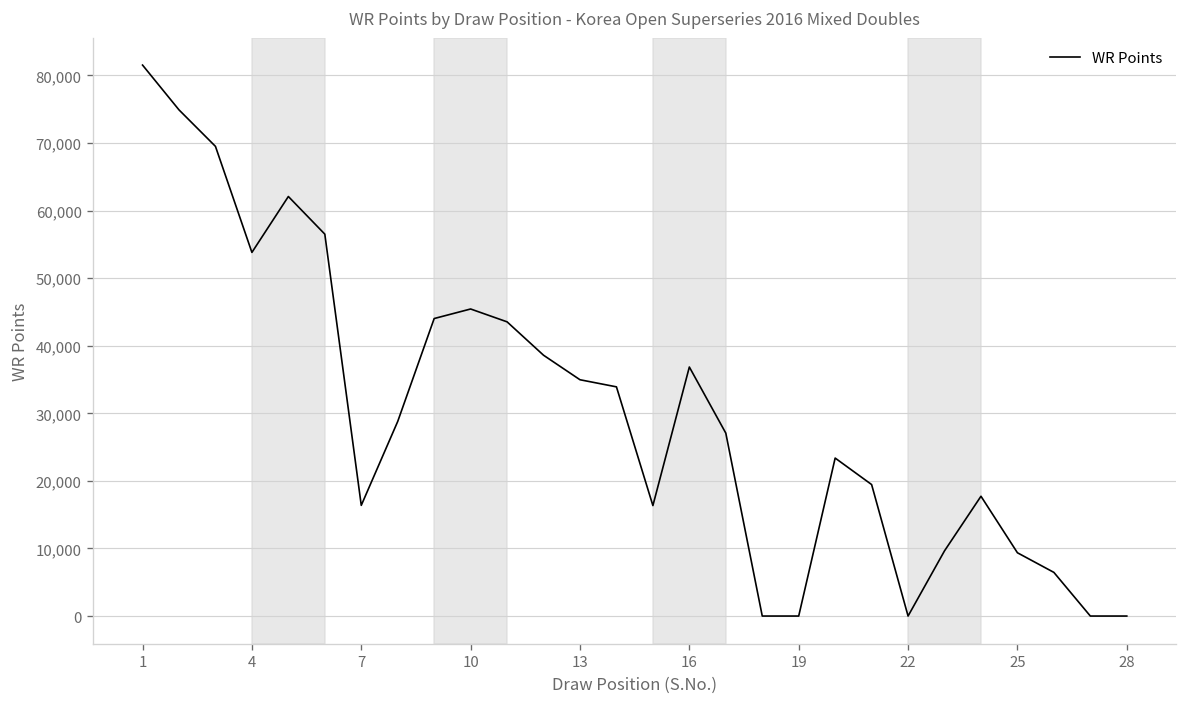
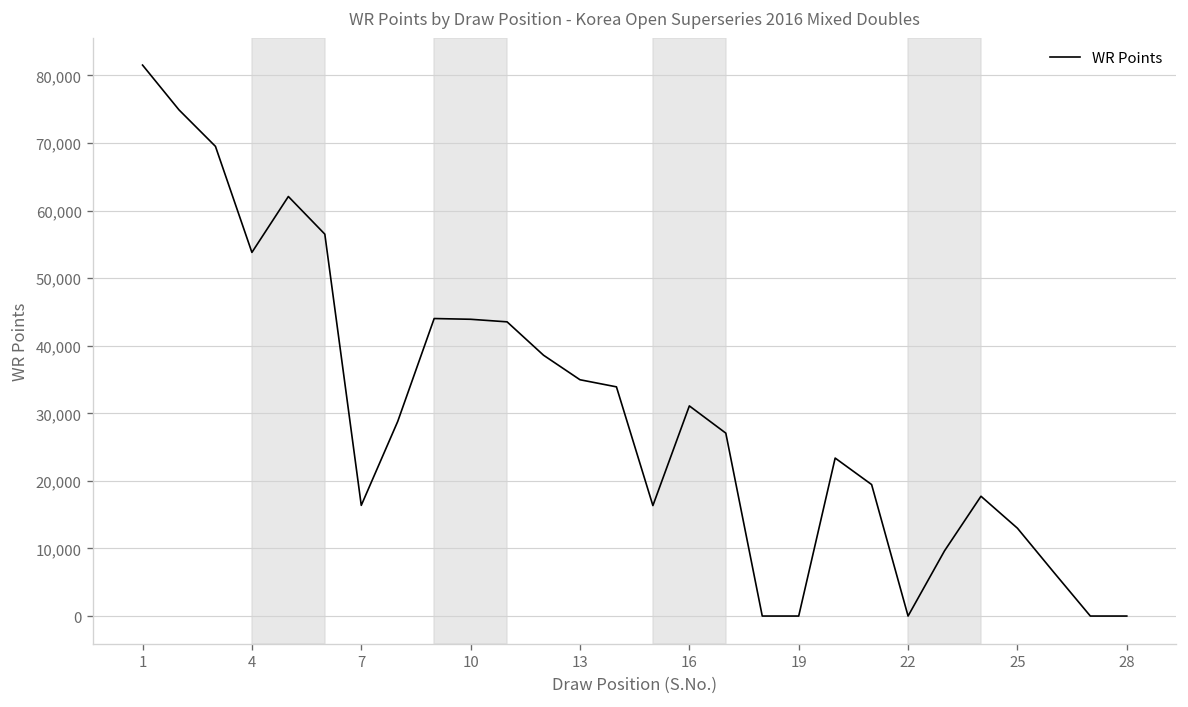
10: 45,000 -> 44,000
16: 37,000 -> 31,000
25: 9,000 -> 13,000
